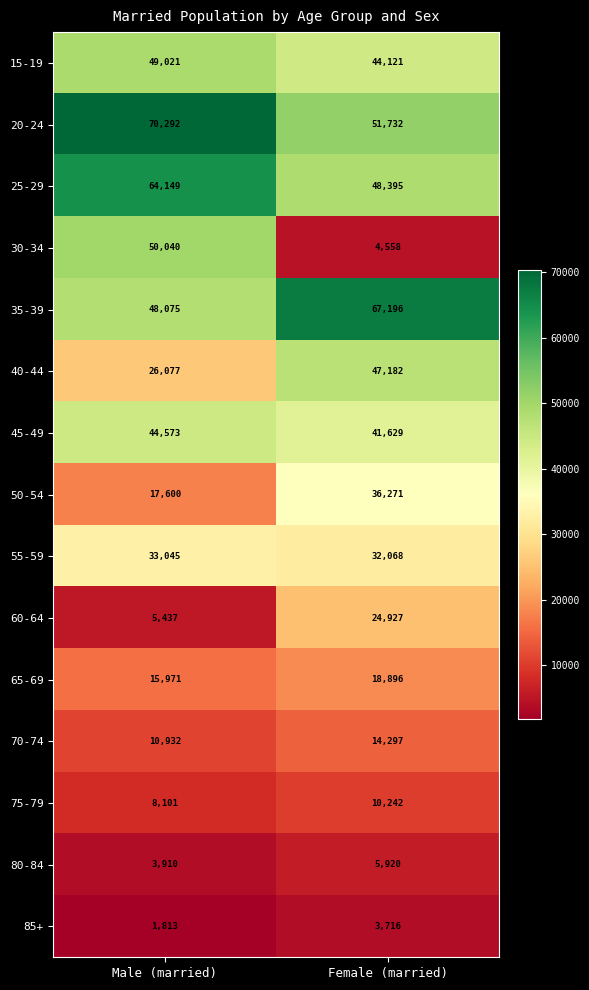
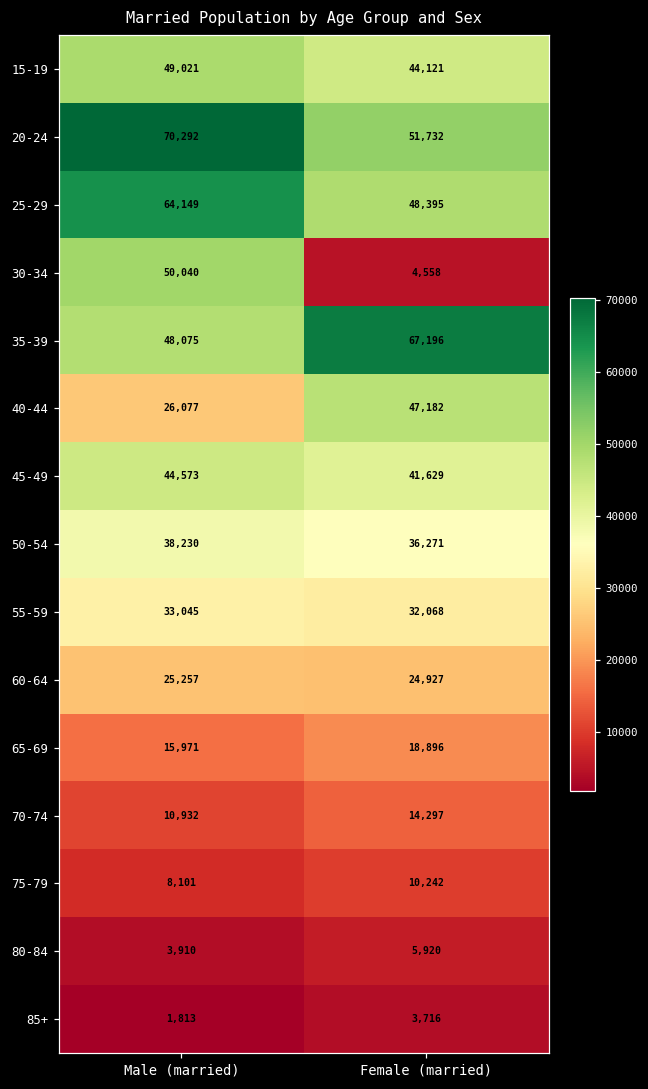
50-54, Male (married): 17,600 -> 38,230
60-64, Male (married): 5,437 -> 25,257
